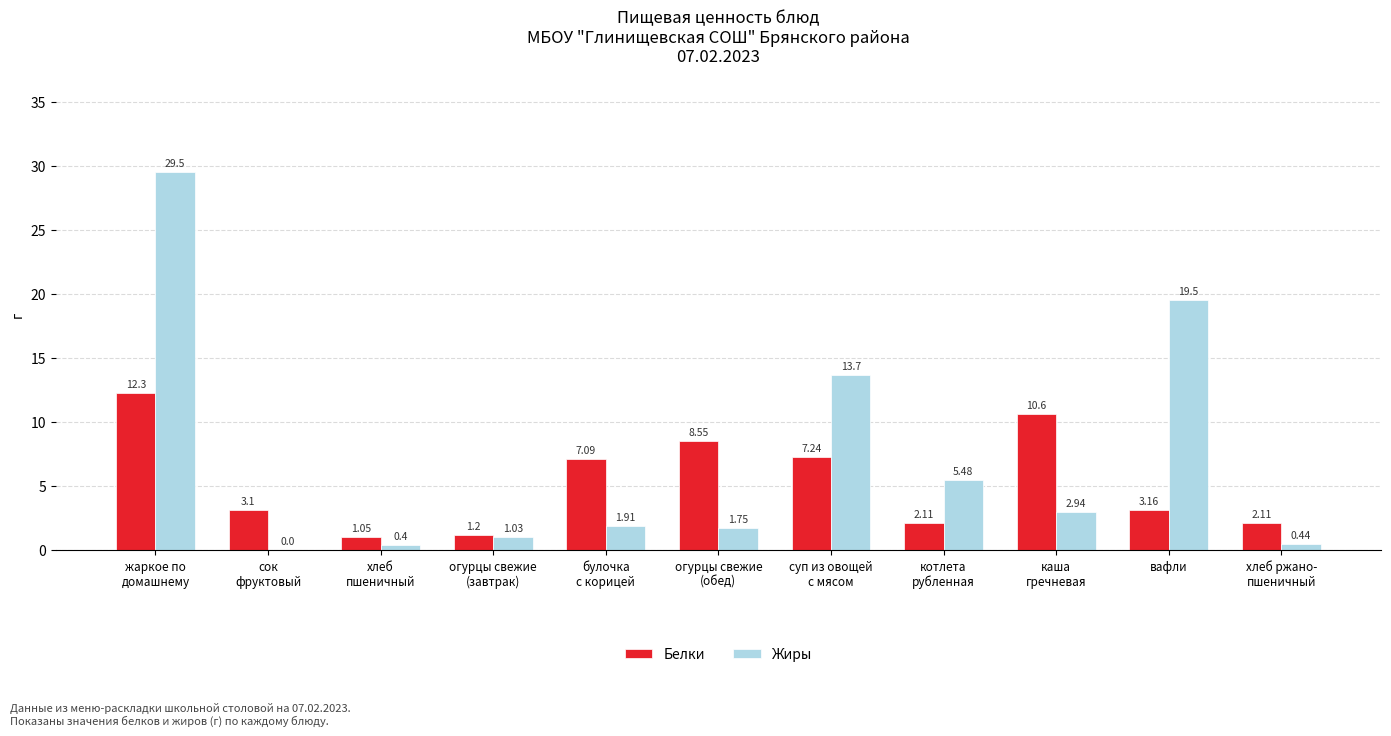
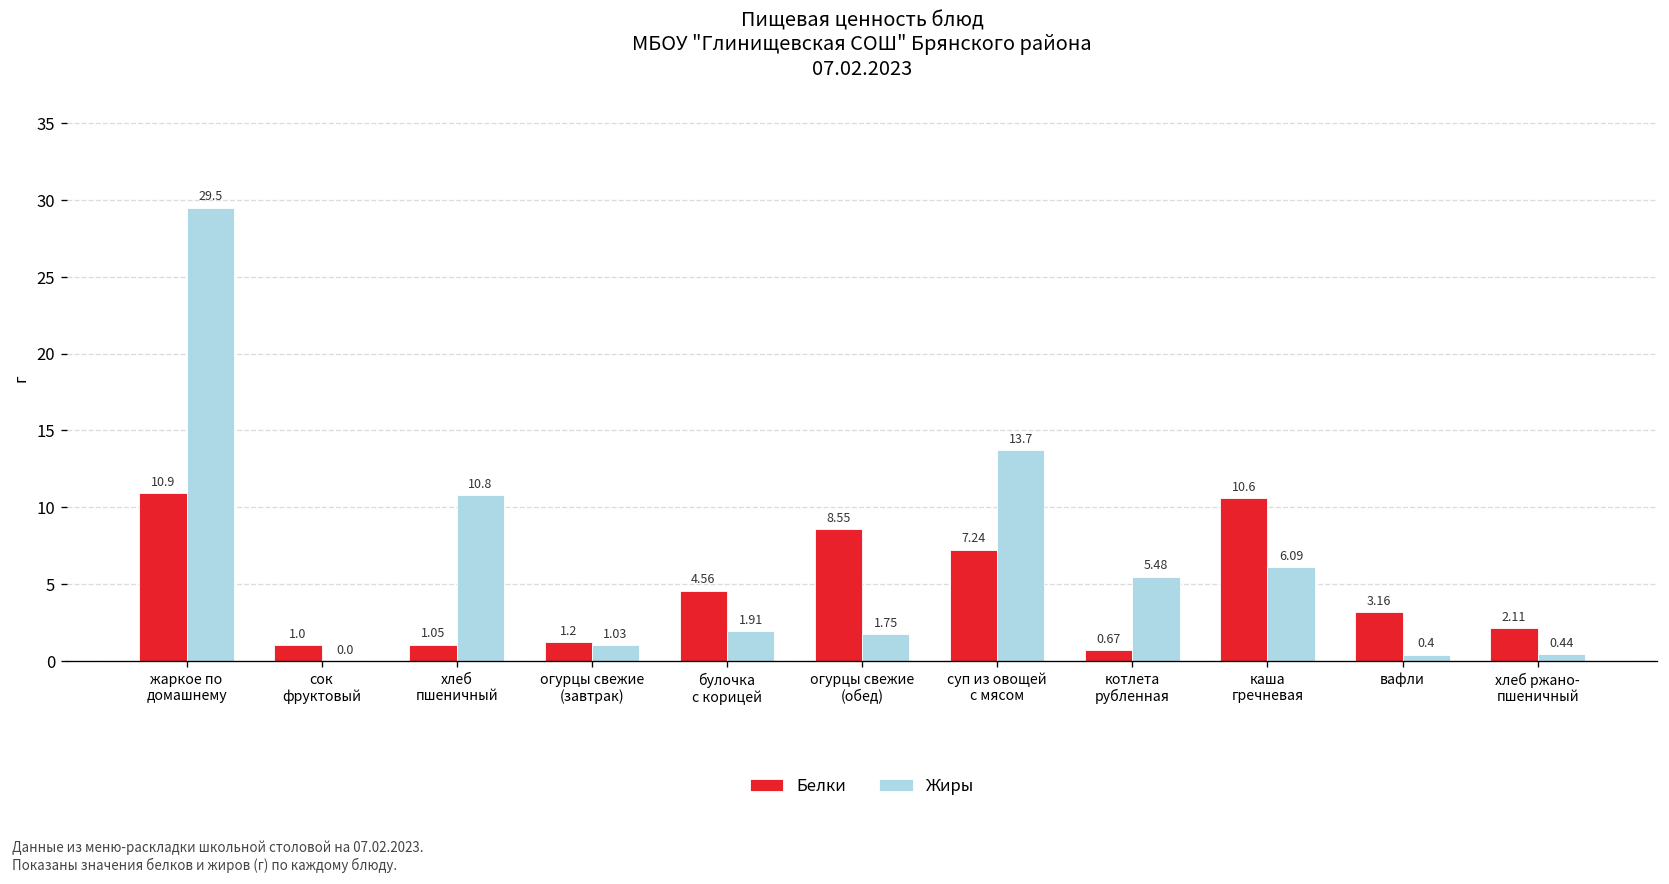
Белки, жаркое по домашнему: 12.3 -> 10.9
Белки, сок фруктовый: 3.1 -> 1.0
Жиры, хлеб пшеничный: 0.4 -> 10.8
Белки, булочка с корицей: 7.09 -> 4.56
Белки, котлета рубленная: 2.11 -> 0.67
Жиры, каша гречневая: 2.94 -> 6.09
Жиры, вафли: 19.5 -> 0.4
